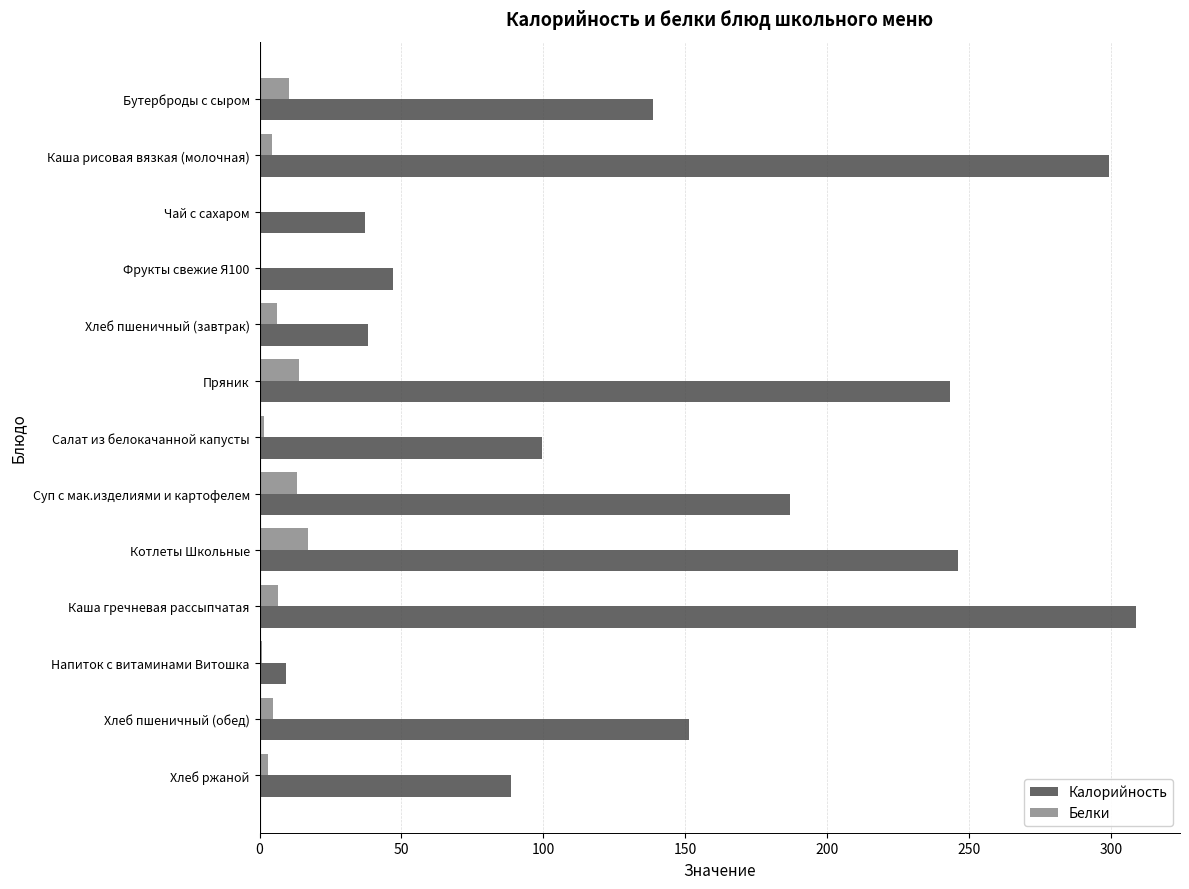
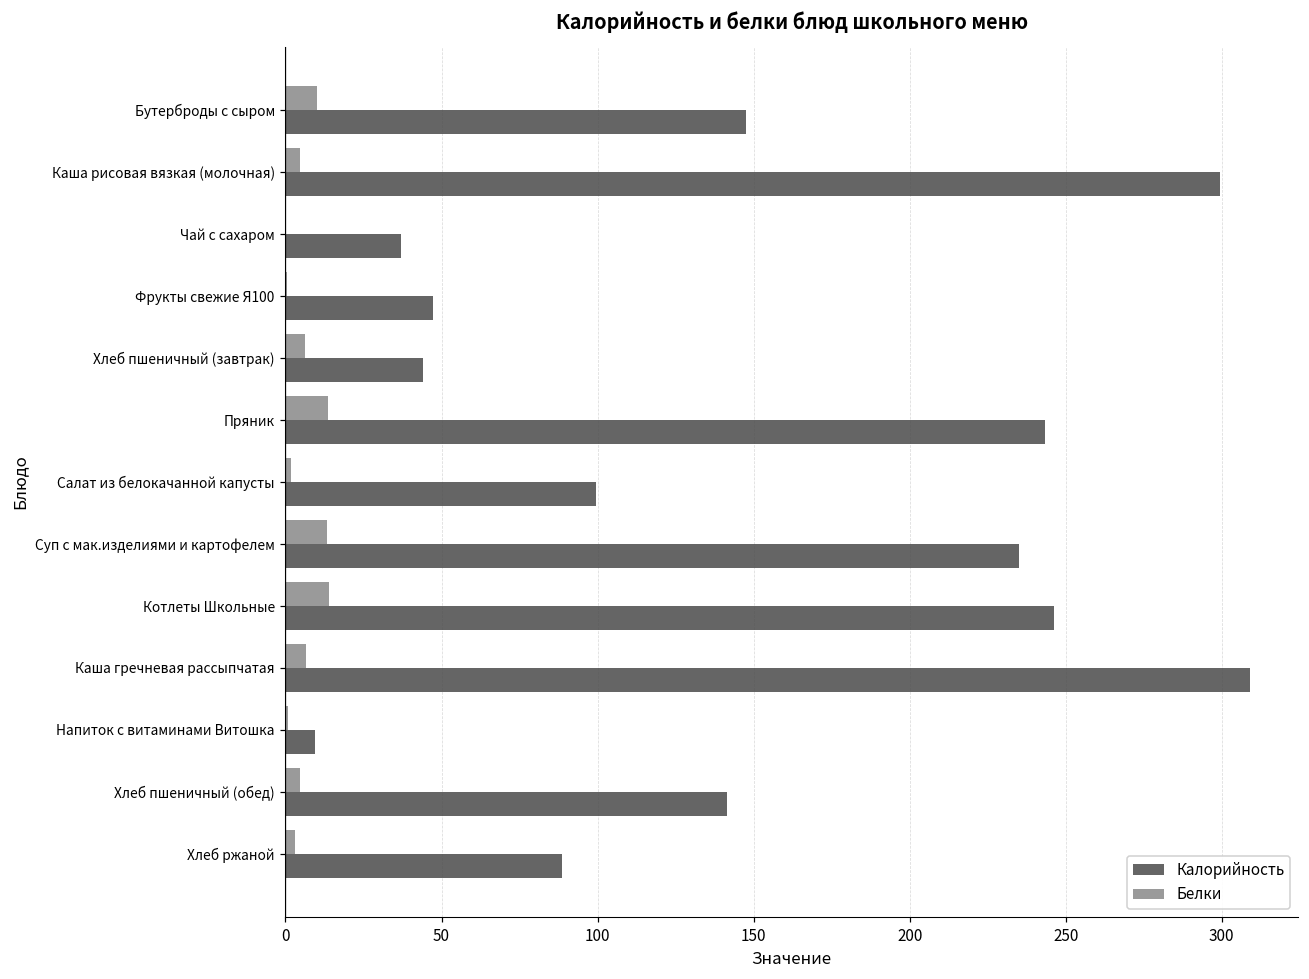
Калорийность, Бутерброды с сыром: 139 -> 148
Калорийность, Хлеб пшеничный (завтрак): 38 -> 44
Калорийность, Суп с мак.изделиями и картофелем: 187 -> 235
Белки, Котлеты Школьные: 17 -> 14
Калорийность, Хлеб пшеничный (обед): 152 -> 142
